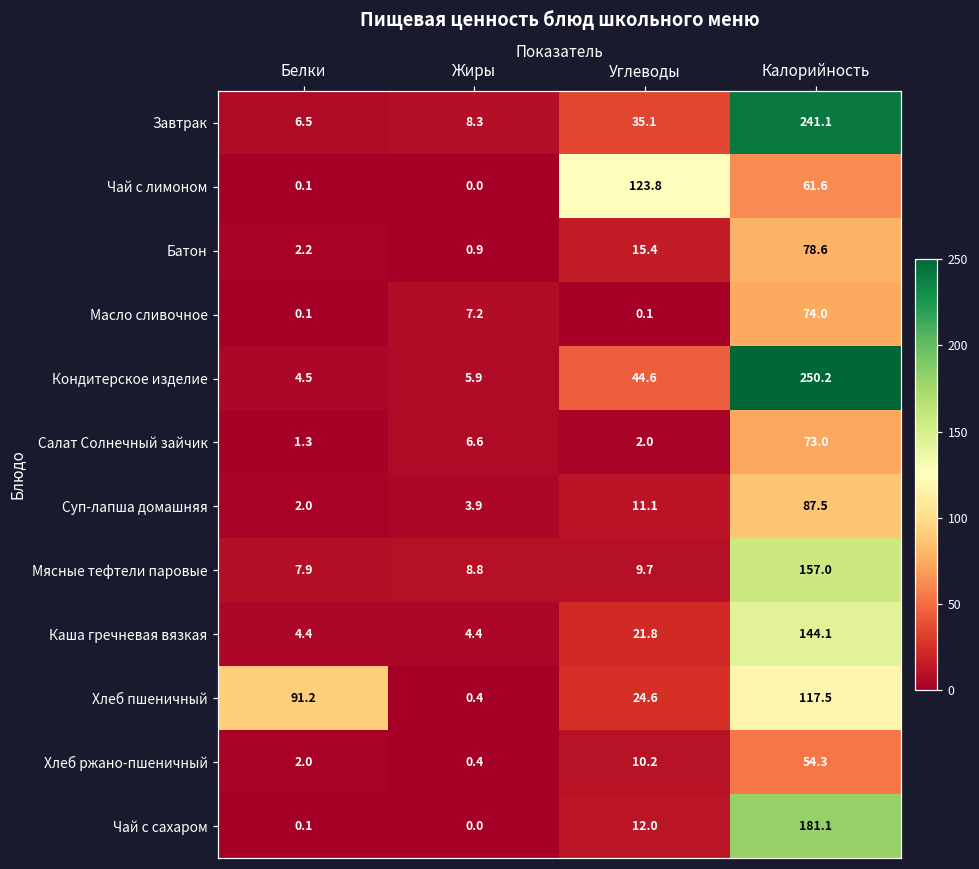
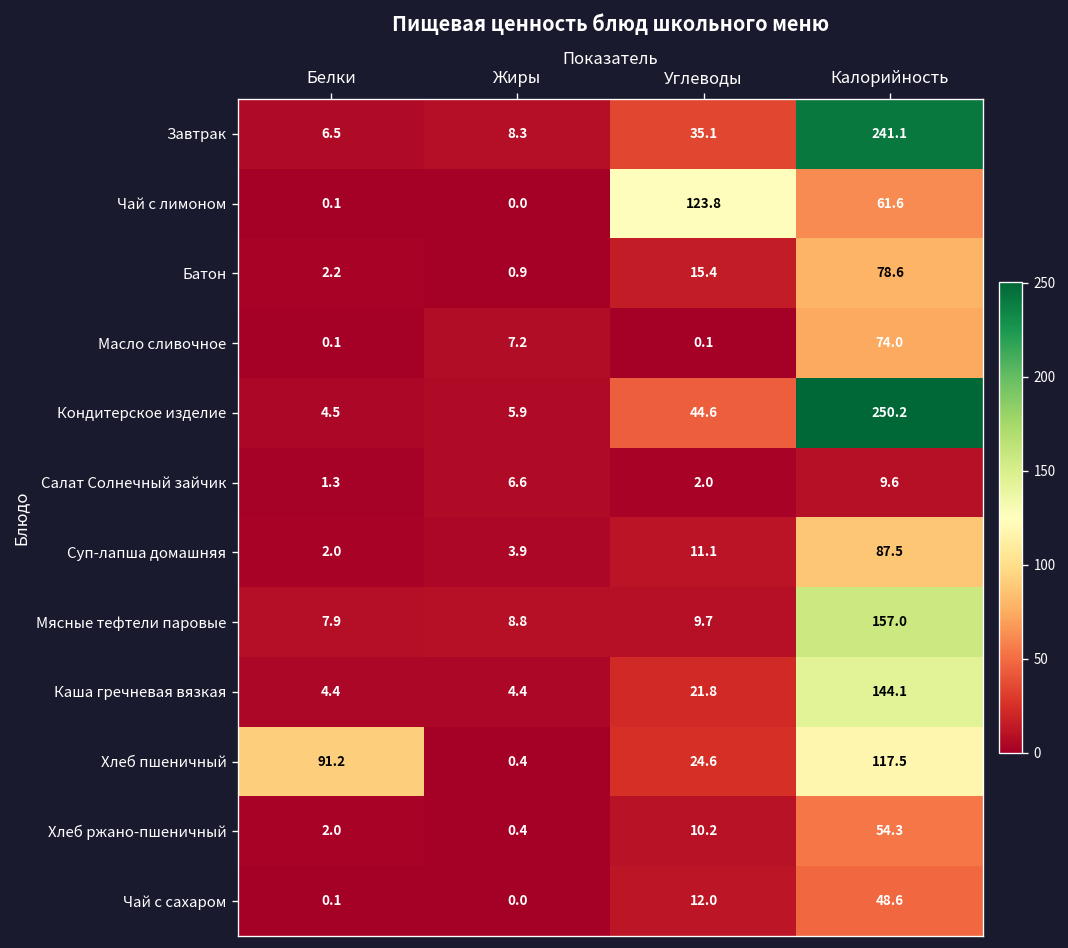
Салат Солнечный зайчик, Калорийность: 73.0 -> 9.6
Чай с сахаром, Калорийность: 181.1 -> 48.6
